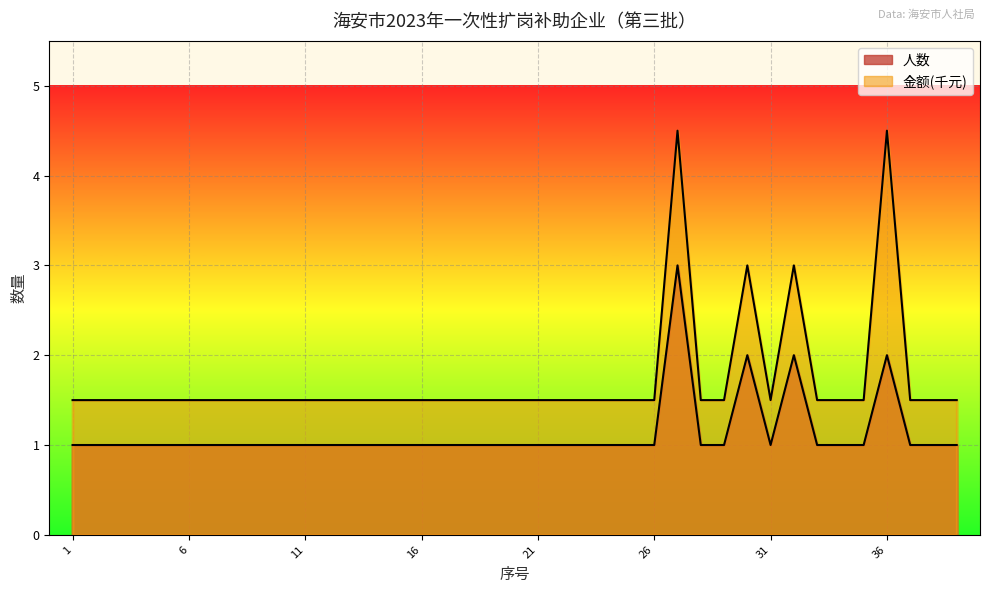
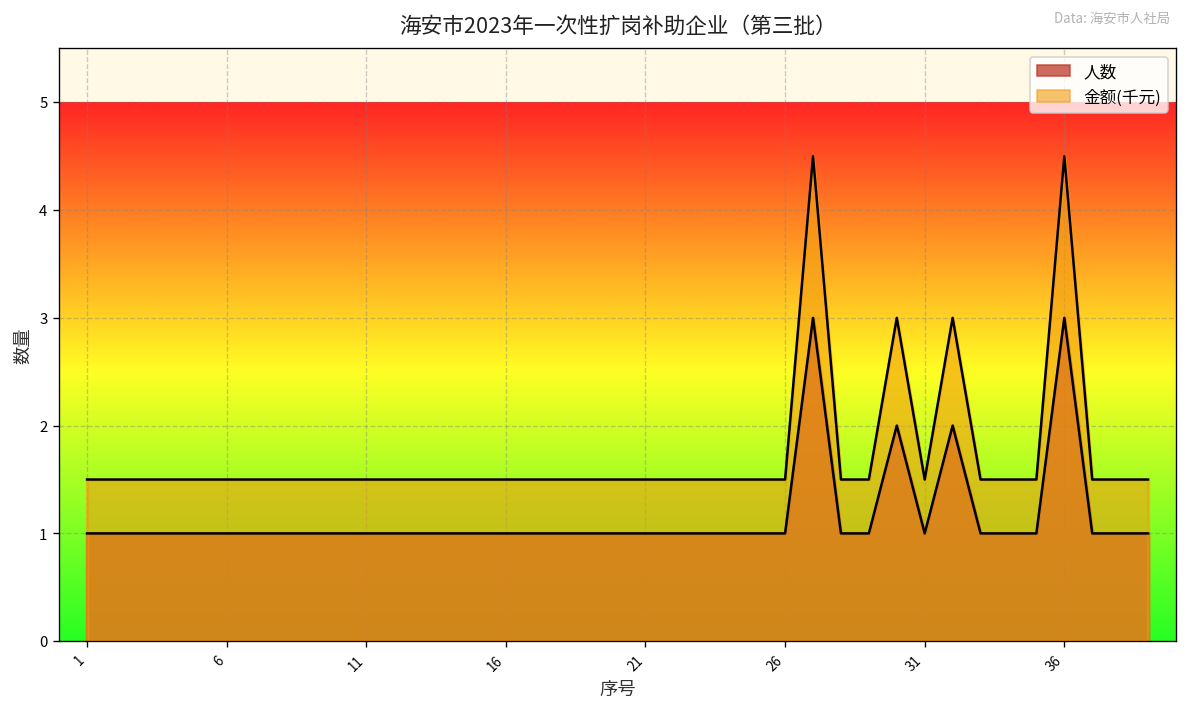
人数, 36: 2 -> 3
